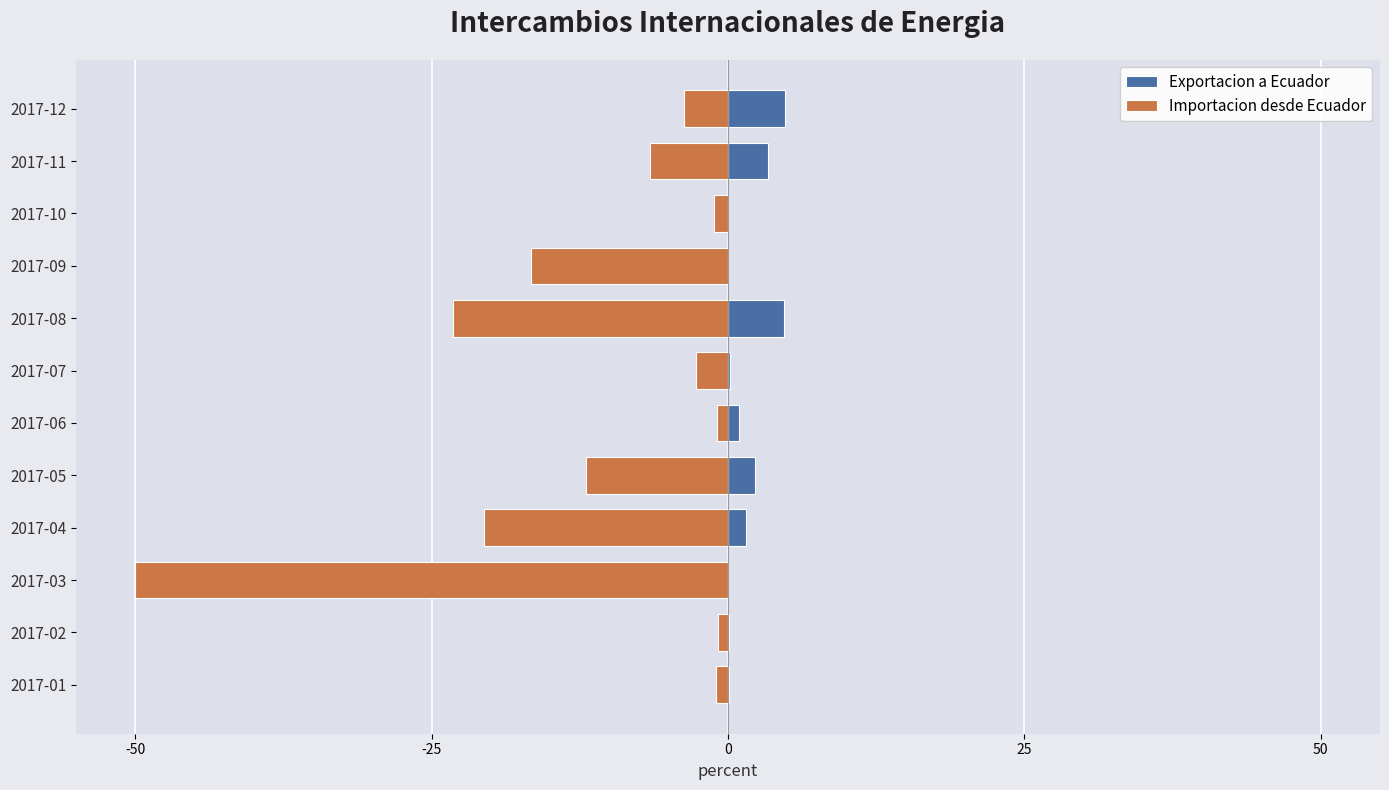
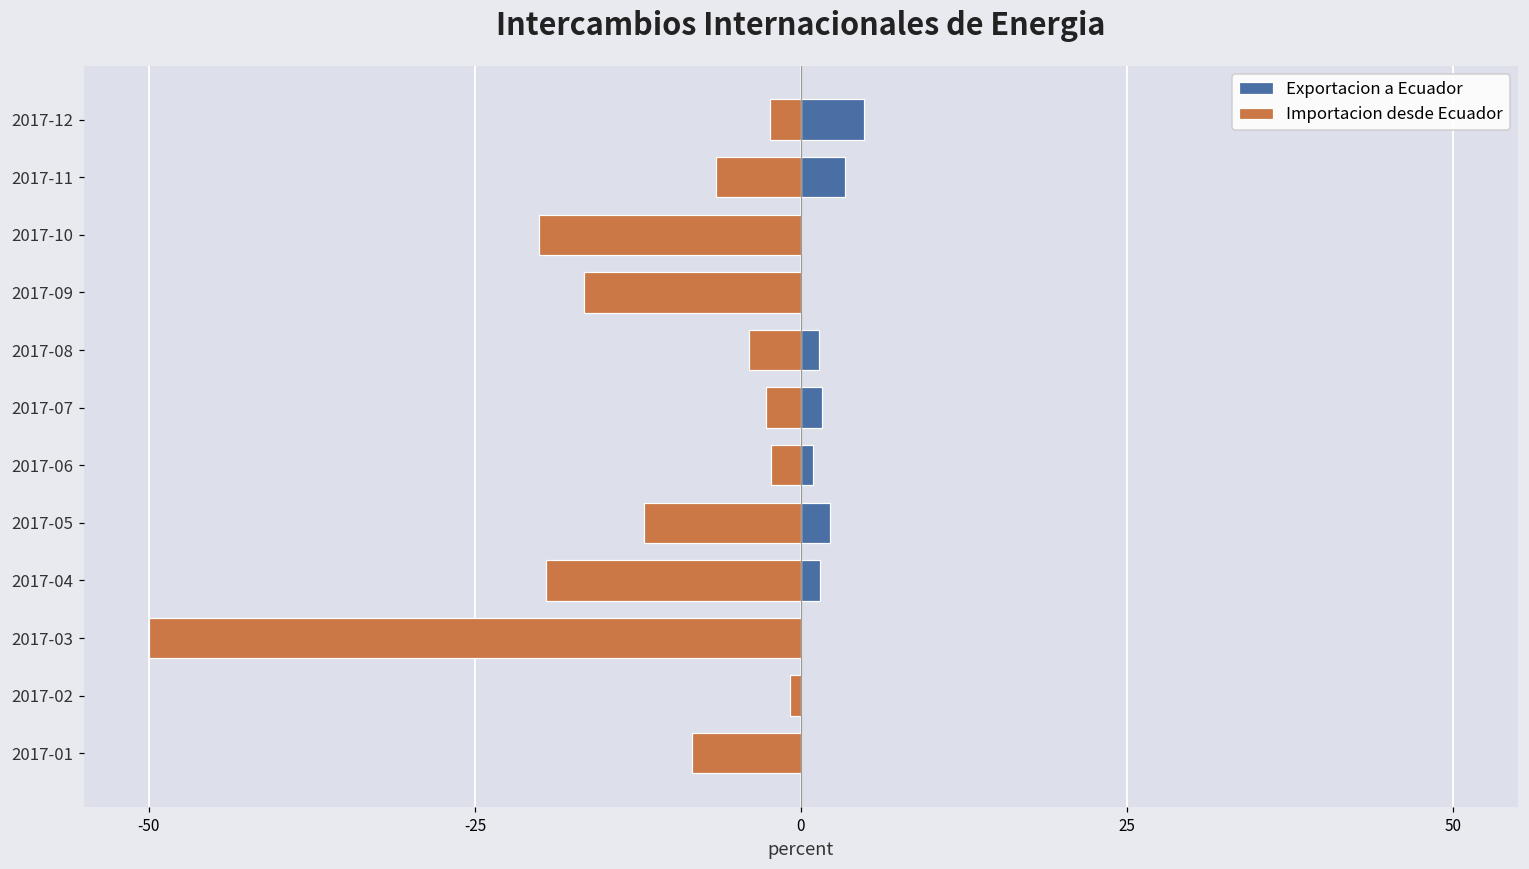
Importacion desde Ecuador, 2017-12: -3.7 -> -2.4
Importacion desde Ecuador, 2017-10: -1.2 -> -20.1
Exportacion a Ecuador, 2017-08: 4.7 -> 1.4
Importacion desde Ecuador, 2017-08: -23.2 -> -4.0
Exportacion a Ecuador, 2017-07: 0.1 -> 1.6
Importacion desde Ecuador, 2017-06: -0.9 -> -2.3
Importacion desde Ecuador, 2017-04: -20.6 -> -19.6
Importacion desde Ecuador, 2017-01: -1.0 -> -8.4
